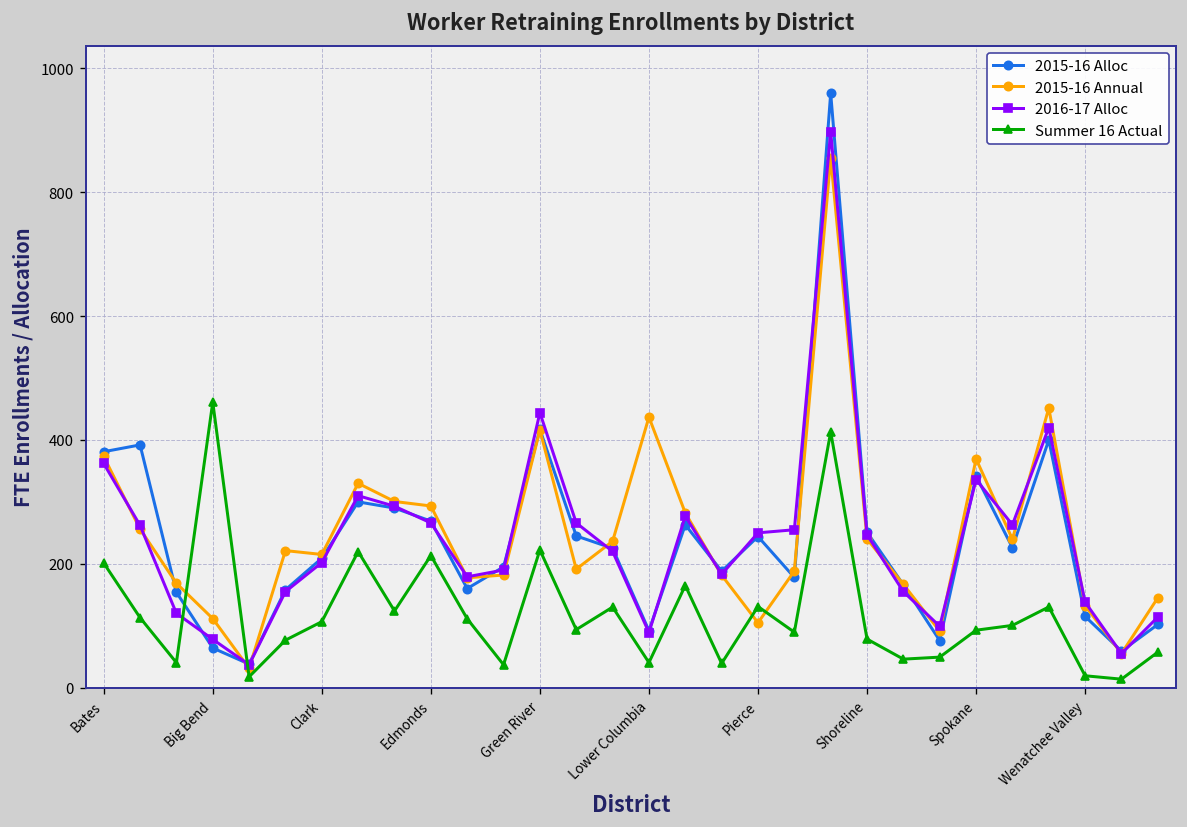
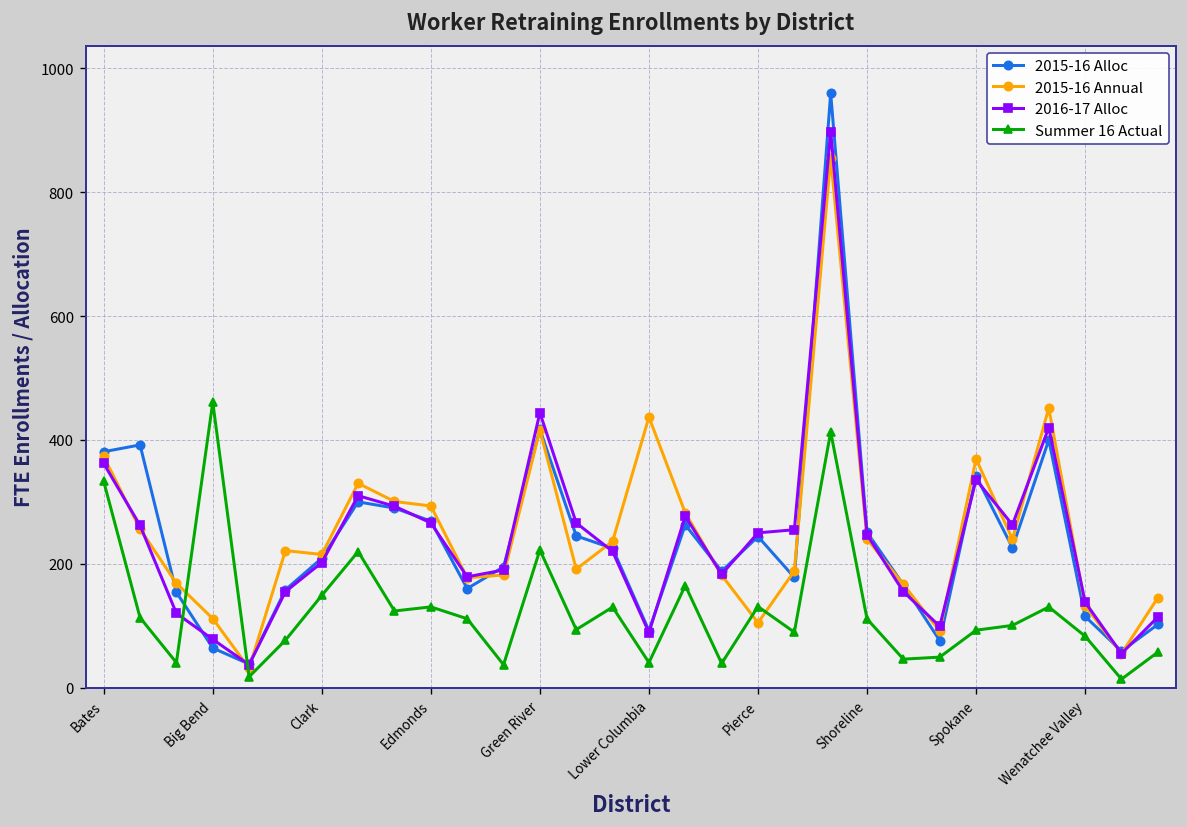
Summer 16 Actual, Bates: 200 -> 330
Summer 16 Actual, Clark: 110 -> 150
Summer 16 Actual, Edmonds: 210 -> 130
Summer 16 Actual, Shoreline: 80 -> 110
Summer 16 Actual, Wenatchee Valley: 20 -> 80
